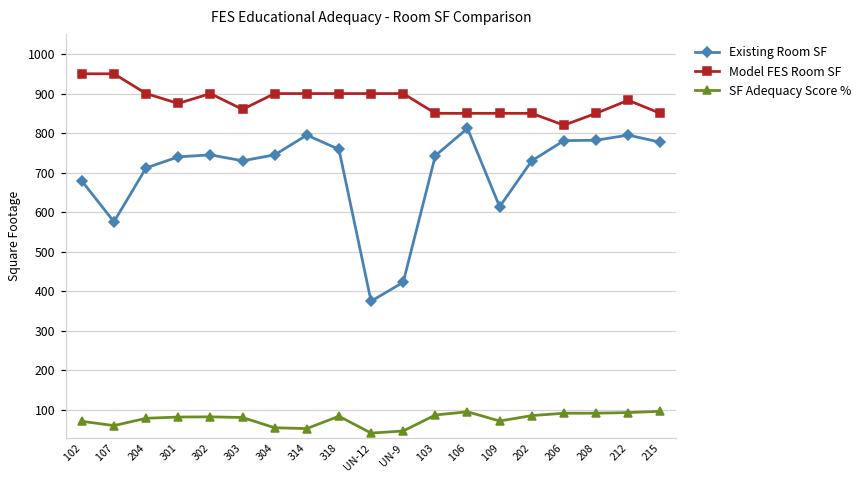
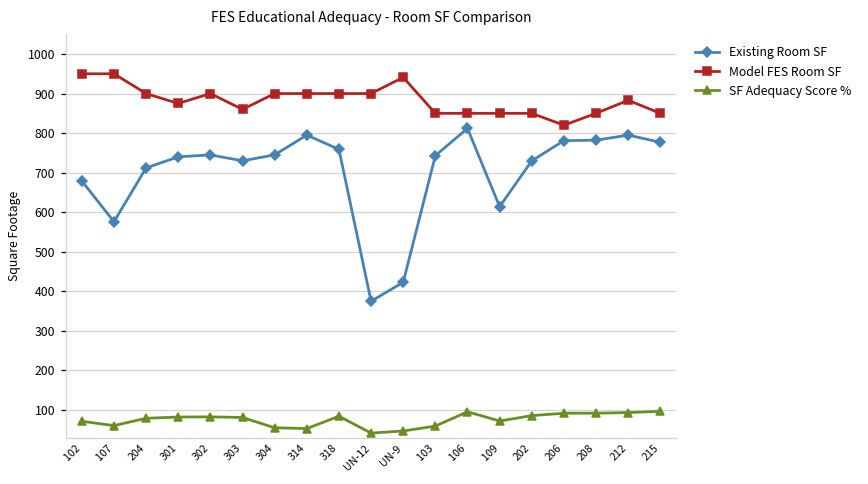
Model FES Room SF, UN-9: 900 -> 940
SF Adequacy Score %, 103: 90 -> 60
